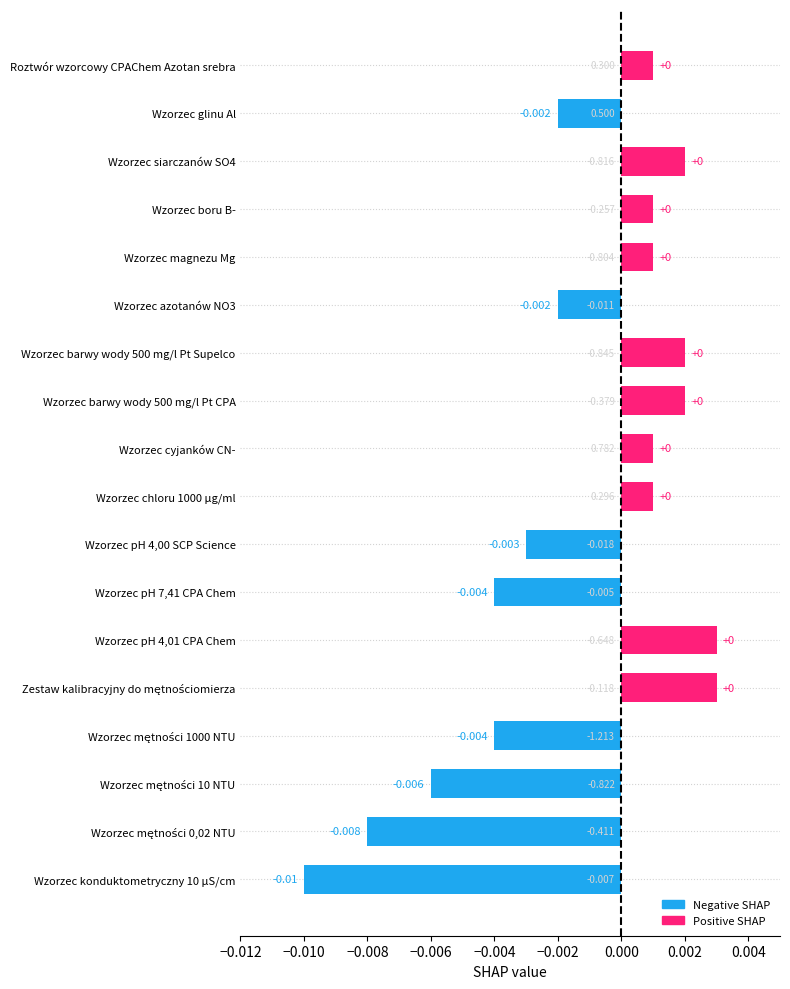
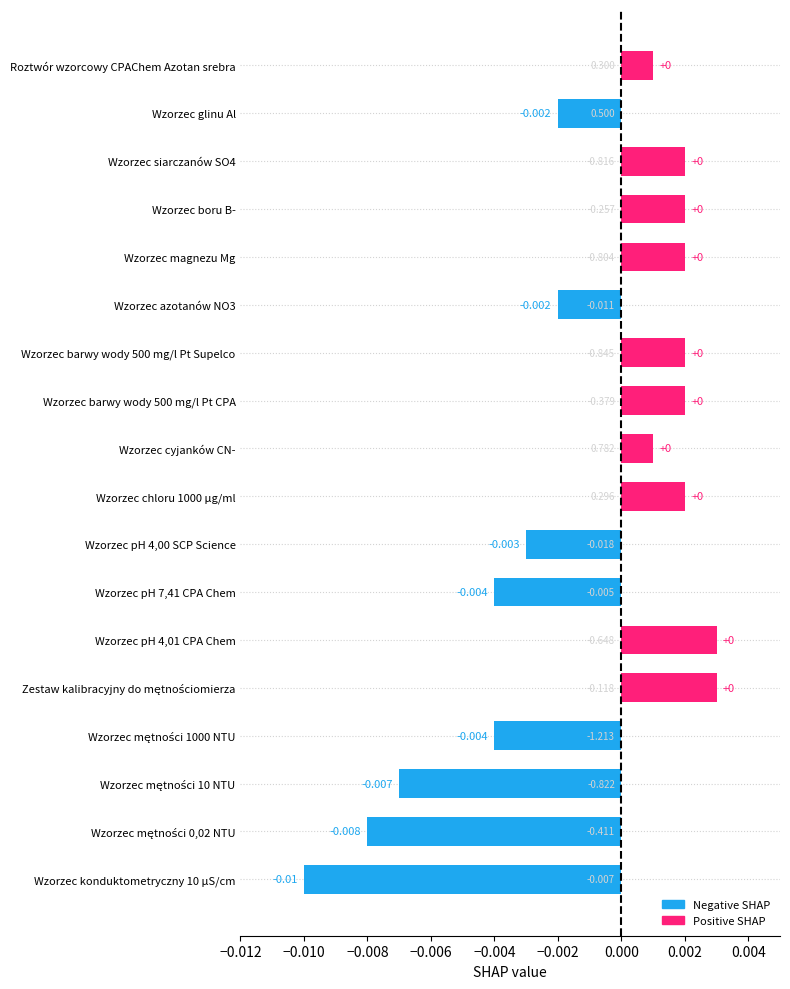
Wzorzec boru B-: 0.001 -> 0.002
Wzorzec magnezu Mg: 0.001 -> 0.002
Wzorzec chloru 1000 µg/ml: 0.001 -> 0.002
Wzorzec mętności 10 NTU: -0.006 -> -0.007
